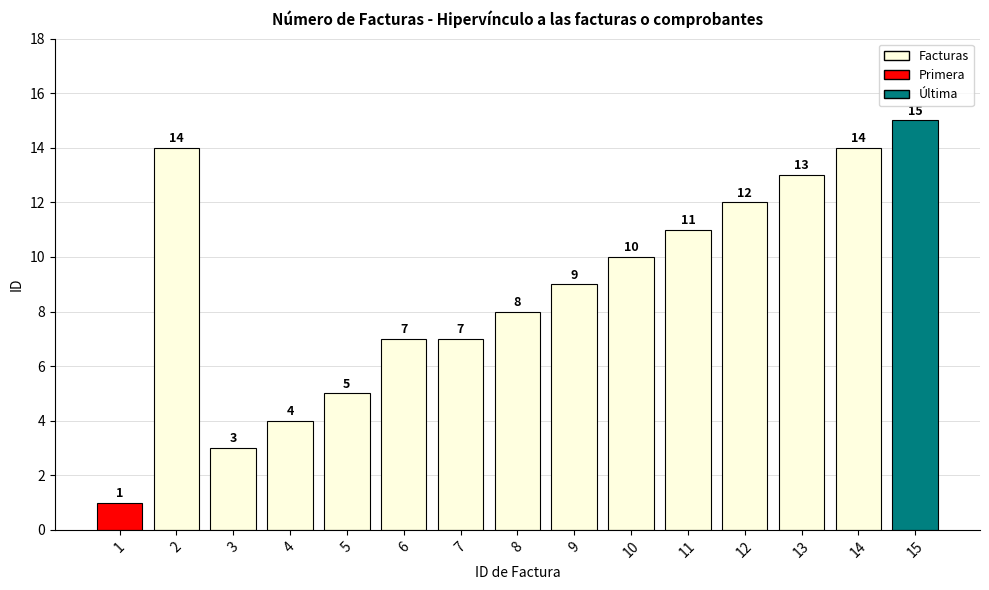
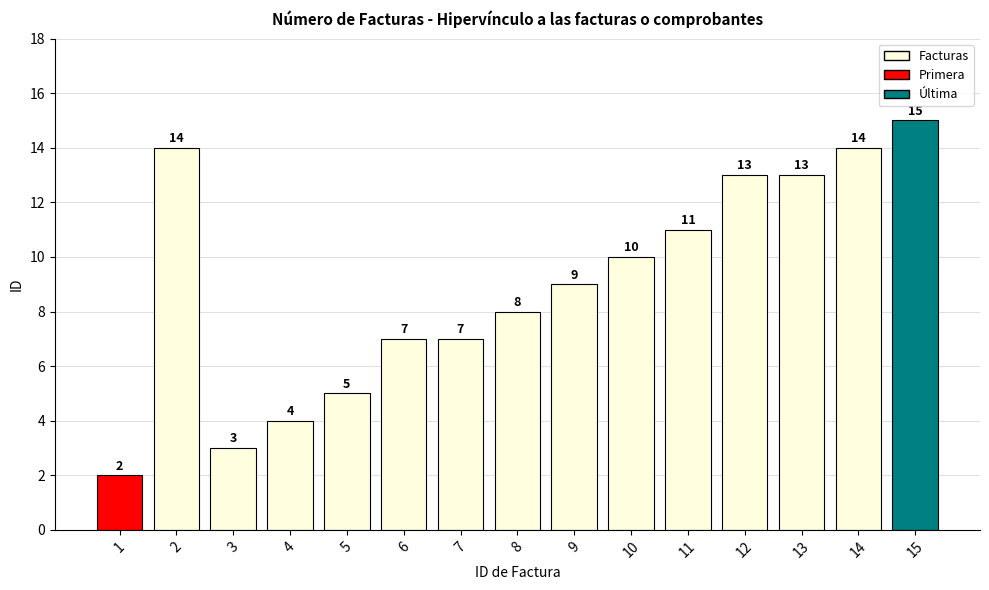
1: 1 -> 2
12: 12 -> 13
